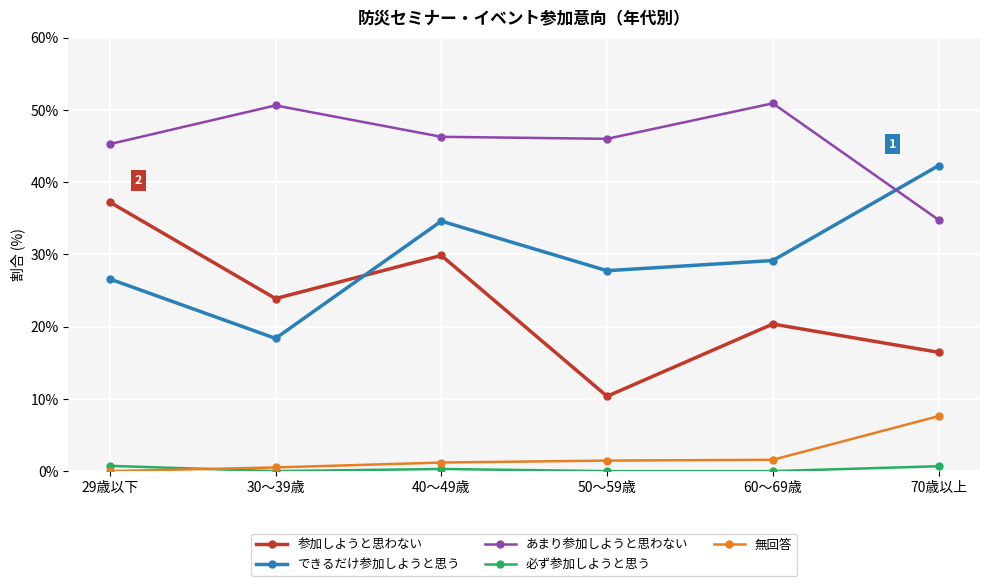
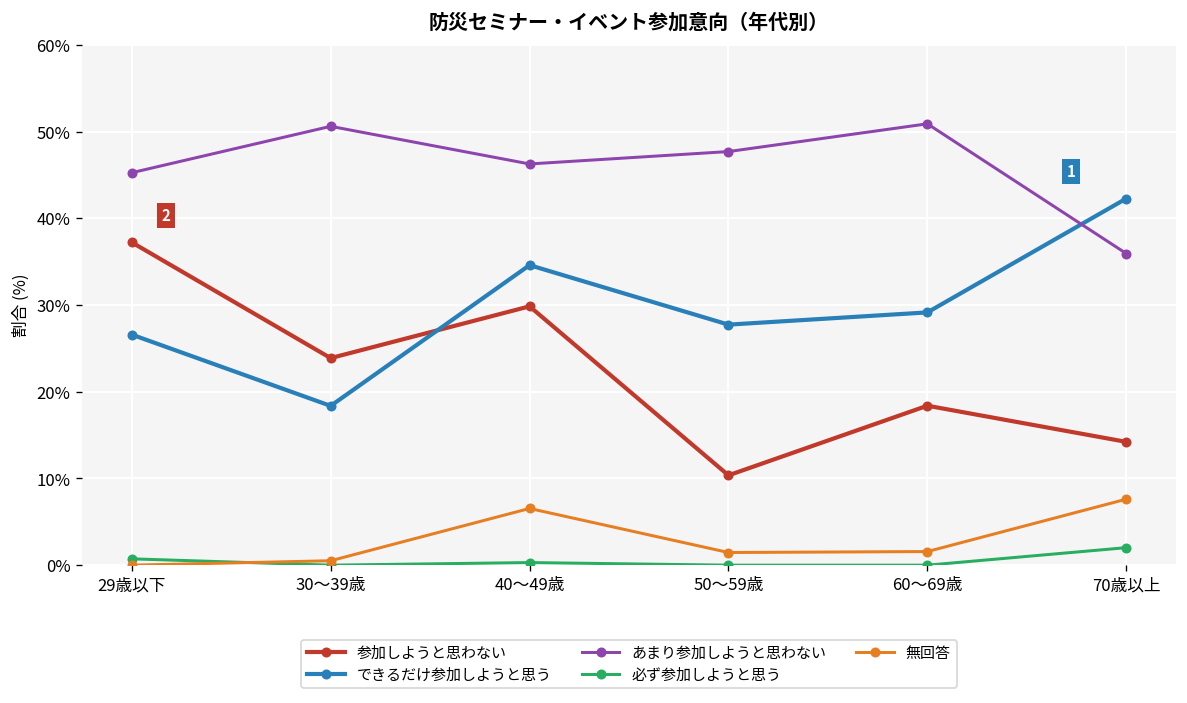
無回答, 40～49歳: 1% -> 7%
あまり参加しようと思わない, 50～59歳: 46% -> 48%
参加しようと思わない, 60～69歳: 20% -> 18%
参加しようと思わない, 70歳以上: 16% -> 14%
あまり参加しようと思わない, 70歳以上: 35% -> 36%
必ず参加しようと思う, 70歳以上: 1% -> 2%
